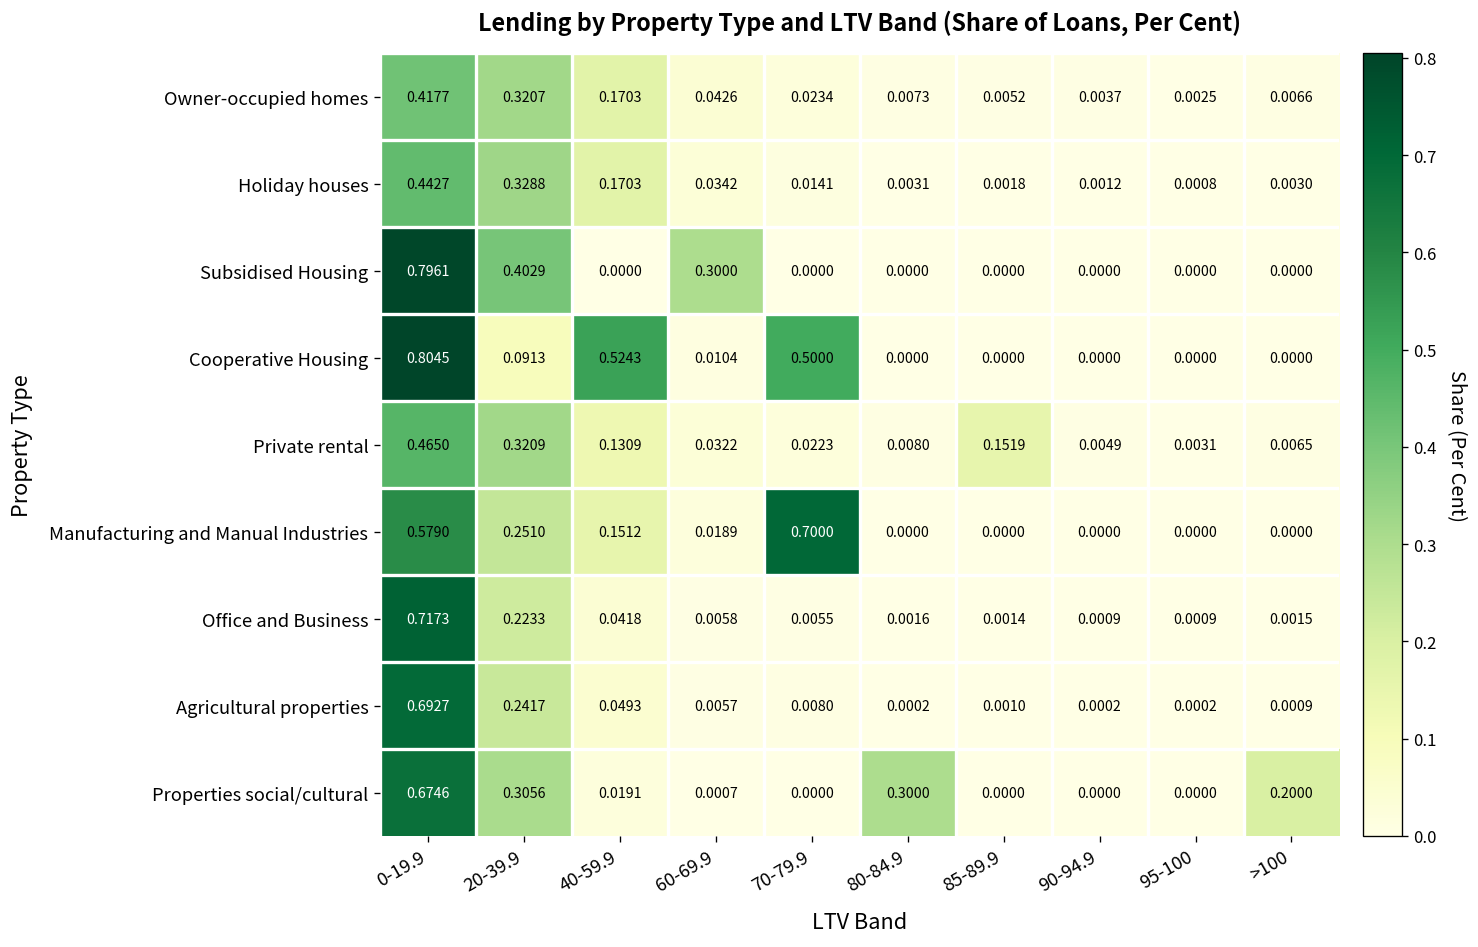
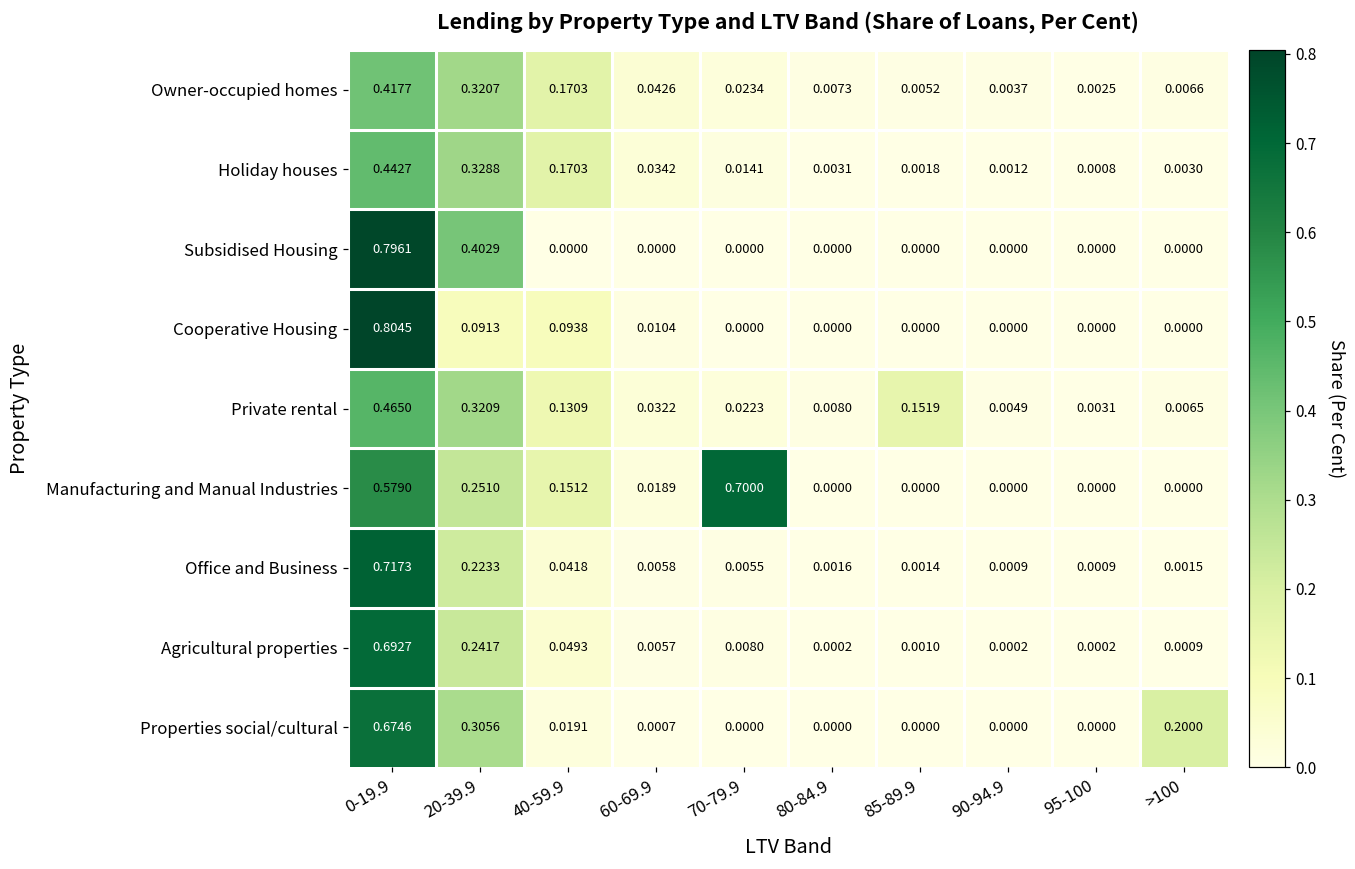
Subsidised Housing, 60-69.9: 0.3000 -> 0.0000
Cooperative Housing, 40-59.9: 0.5243 -> 0.0938
Cooperative Housing, 70-79.9: 0.5000 -> 0.0000
Properties social/cultural, 80-84.9: 0.3000 -> 0.0000
